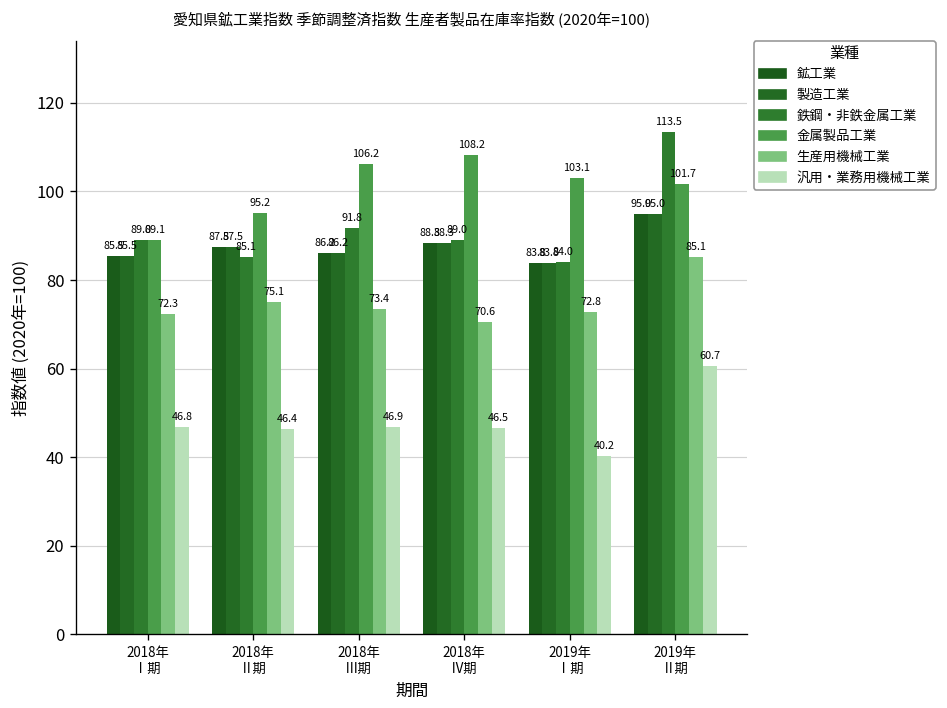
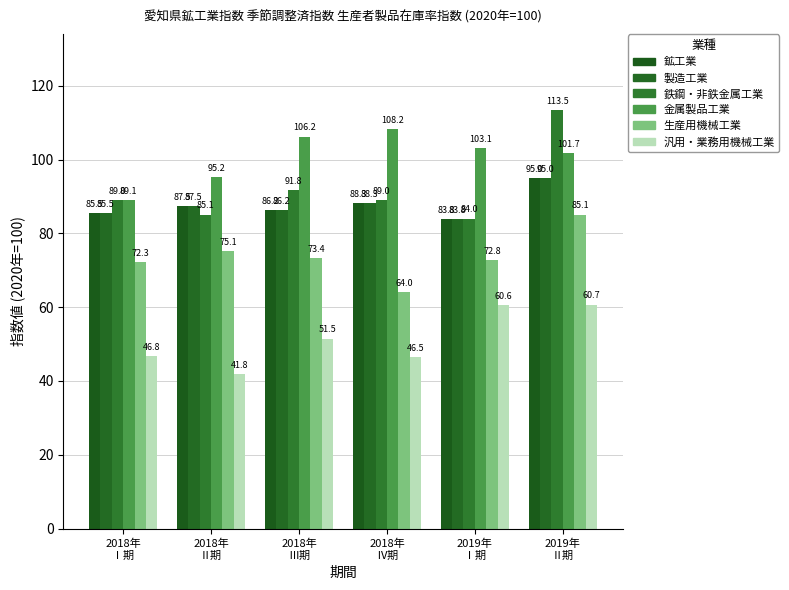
汎用・業務用機械工業, 2018年 Ⅱ期: 46.4 -> 41.8
汎用・業務用機械工業, 2018年 Ⅲ期: 46.9 -> 51.5
生産用機械工業, 2018年 Ⅳ期: 70.6 -> 64.0
汎用・業務用機械工業, 2019年 Ⅰ期: 40.2 -> 60.6
